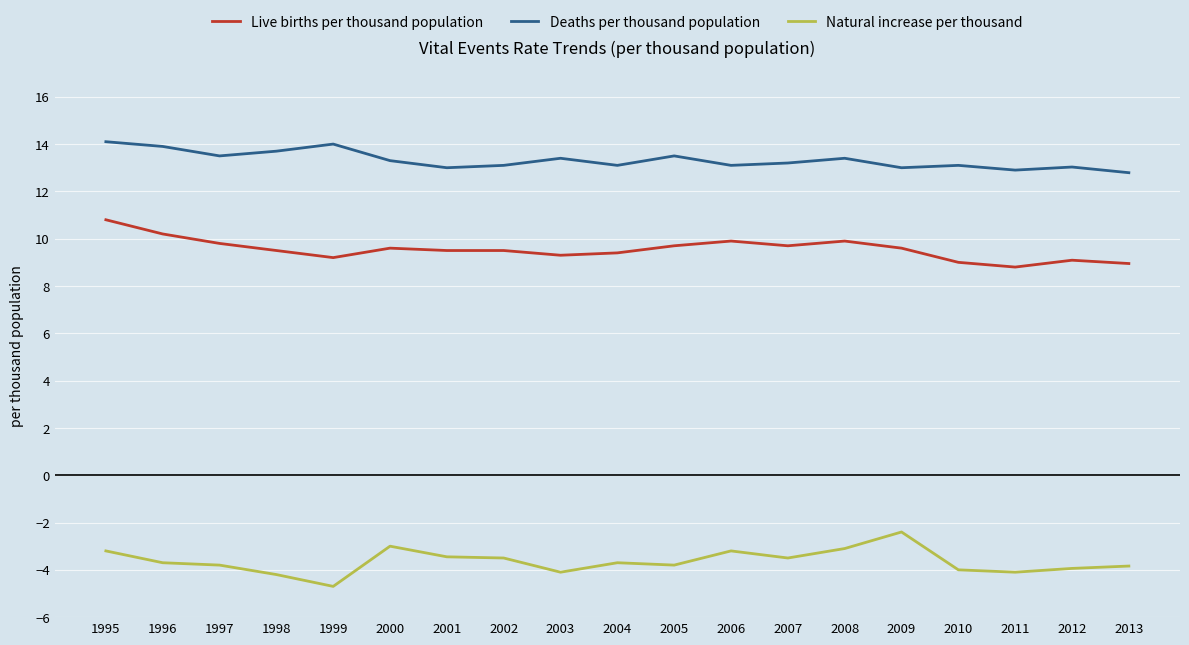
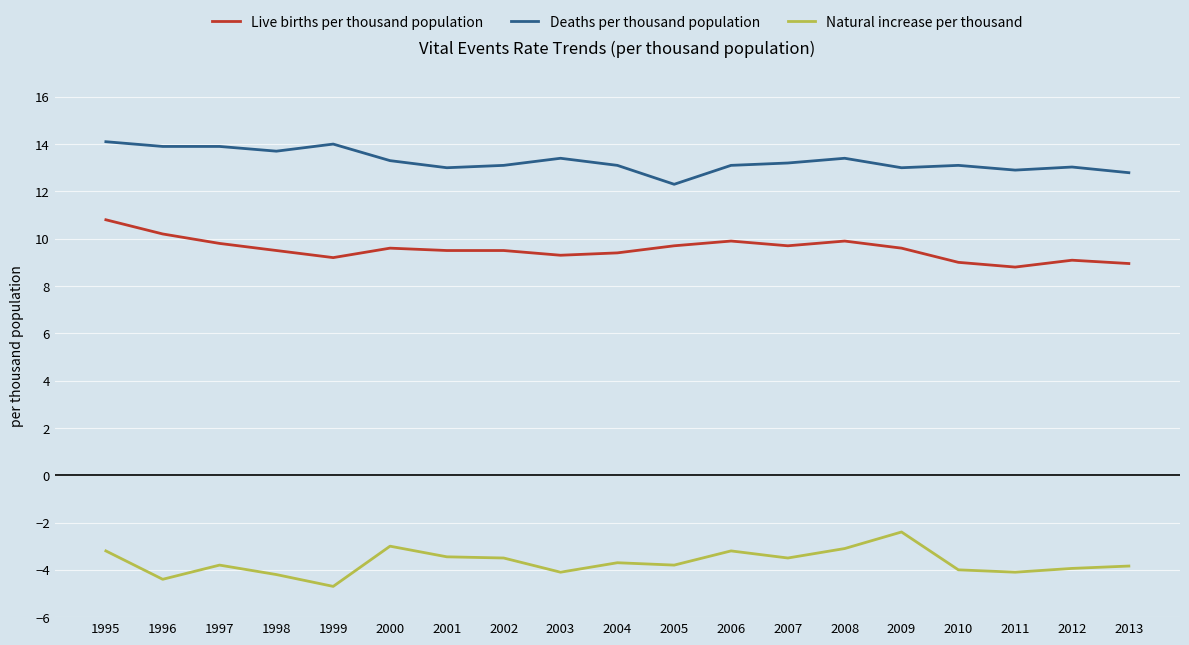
Natural increase per thousand, 1996: -3.7 -> -4.4
Deaths per thousand population, 1997: 13.5 -> 13.9
Deaths per thousand population, 2005: 13.5 -> 12.3
